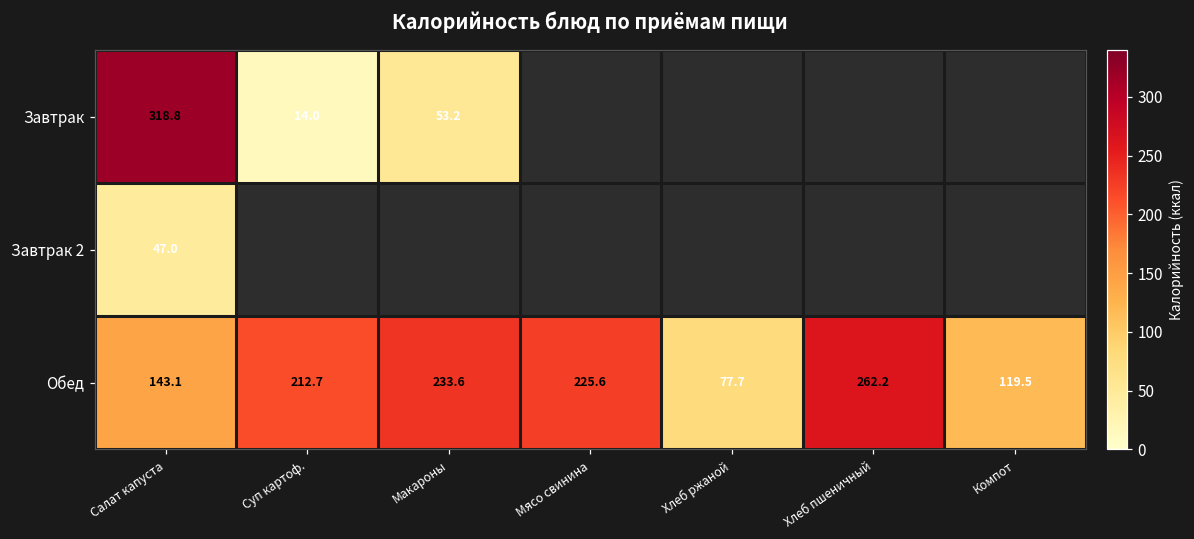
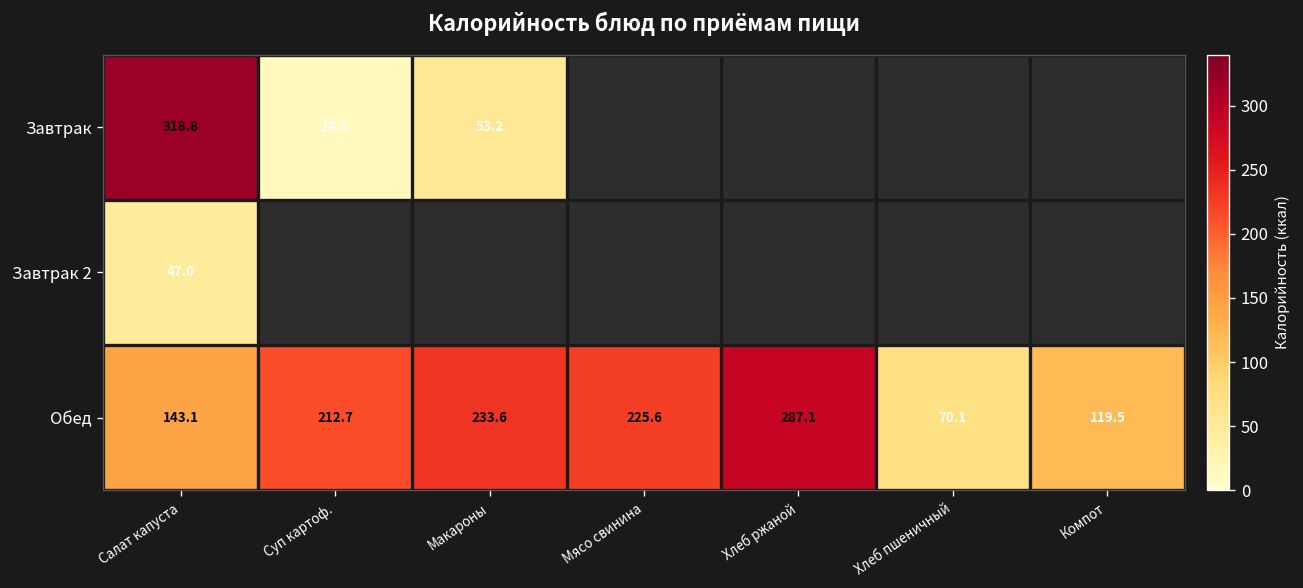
Обед, Хлеб ржаной: 77.7 -> 287.1
Обед, Хлеб пшеничный: 262.2 -> 70.1
